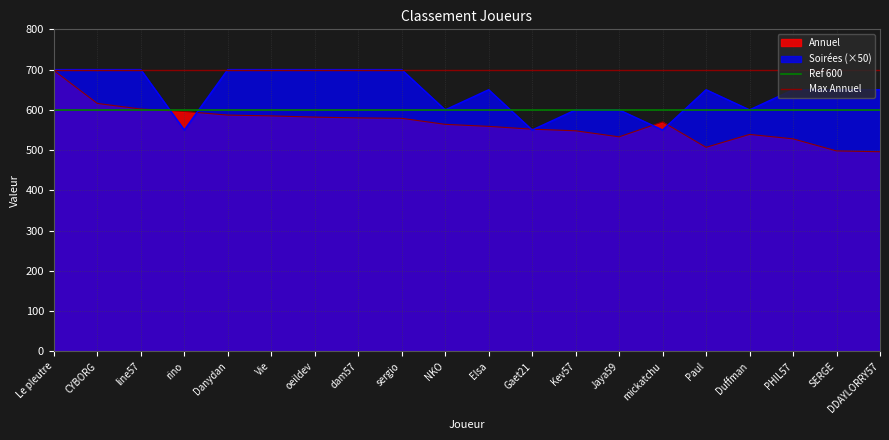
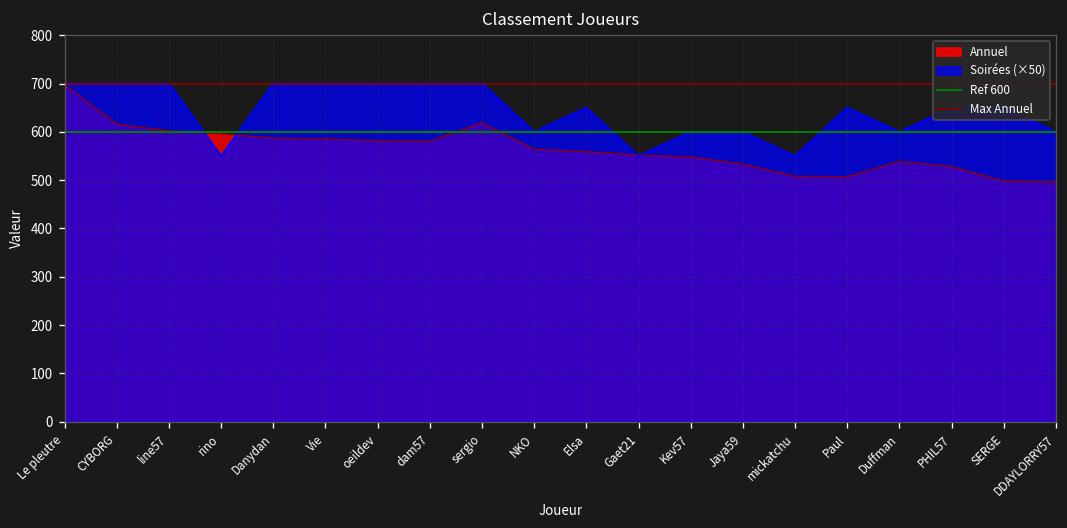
Annuel, sergio: 580 -> 620
Annuel, mickatchu: 570 -> 510
Soirées (×50), DDAYLORRY57: 650 -> 600
